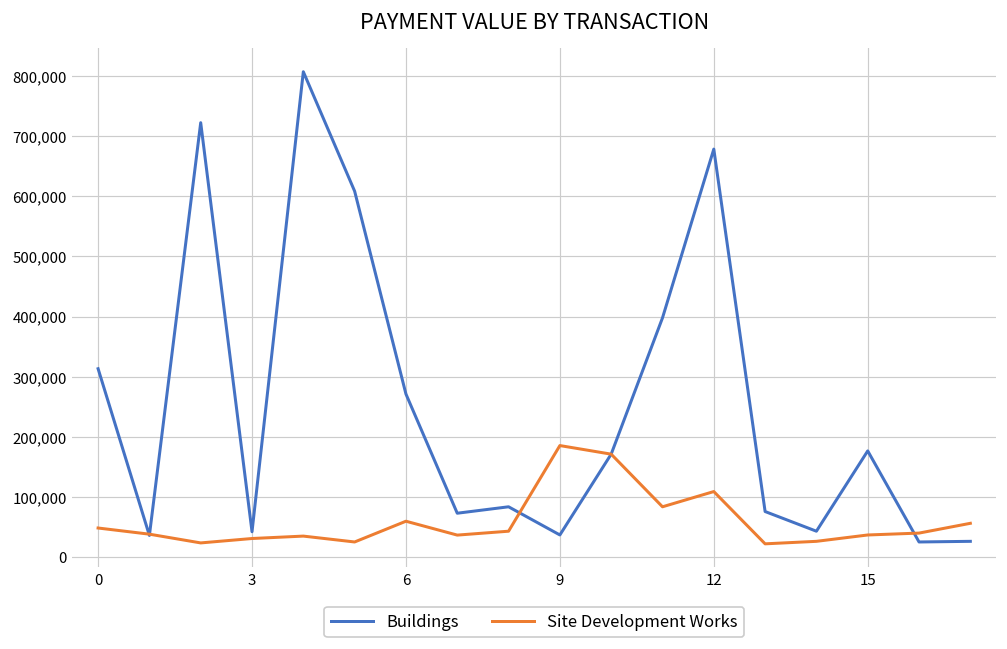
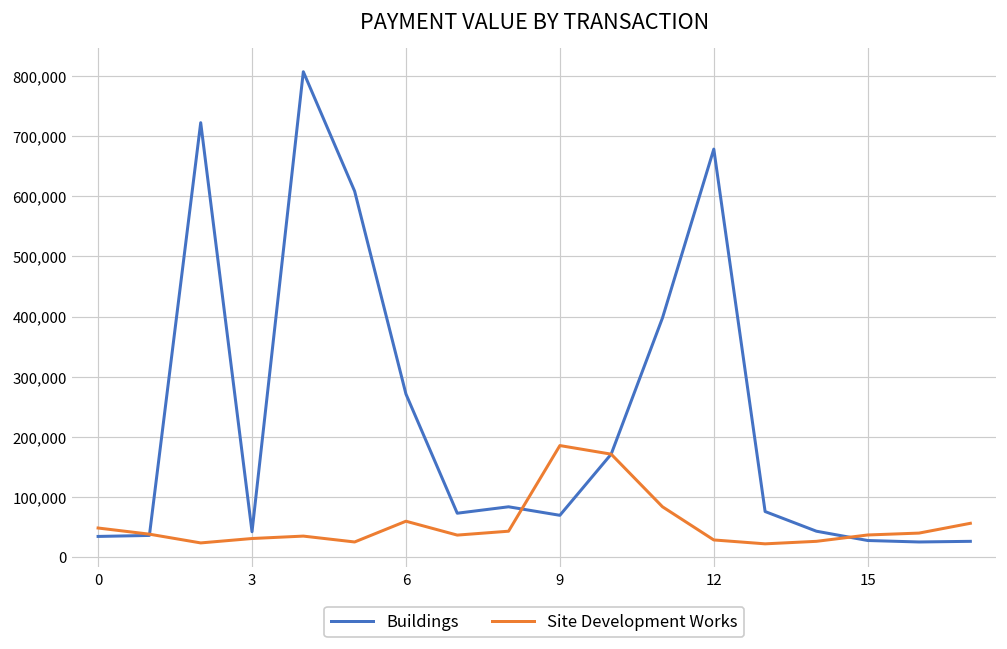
Buildings, 0: 310,000 -> 30,000
Buildings, 9: 40,000 -> 70,000
Site Development Works, 12: 110,000 -> 30,000
Buildings, 15: 180,000 -> 30,000
